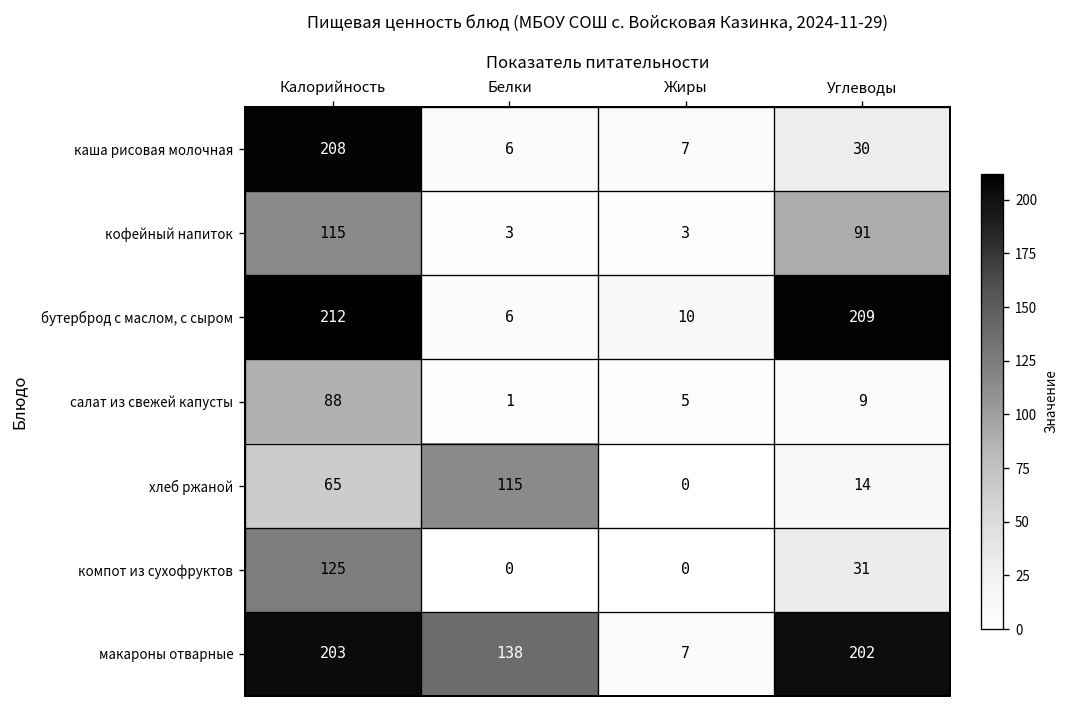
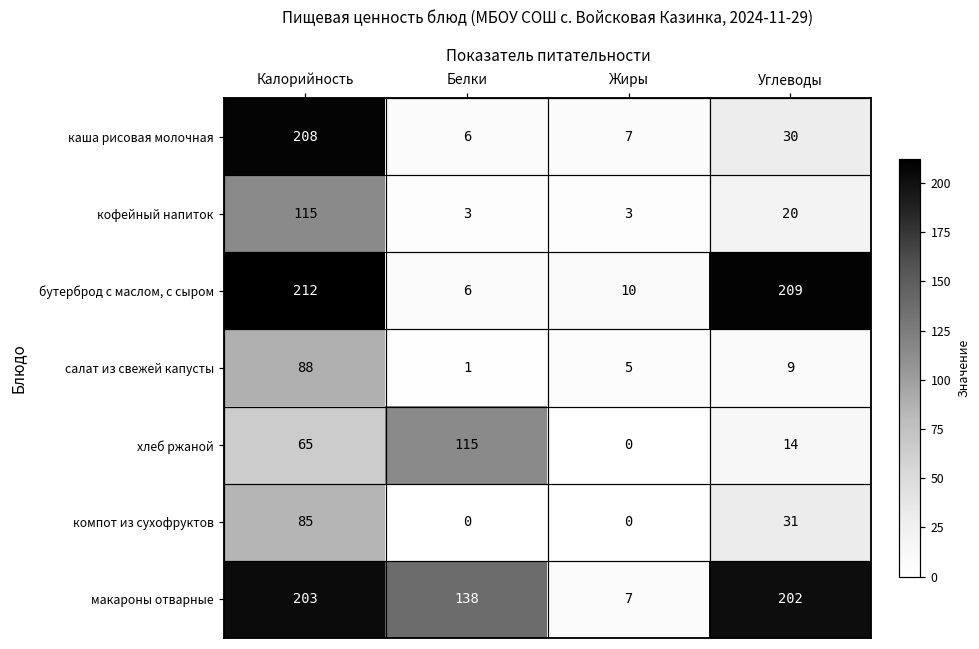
кофейный напиток, Углеводы: 91 -> 20
компот из сухофруктов, Калорийность: 125 -> 85
